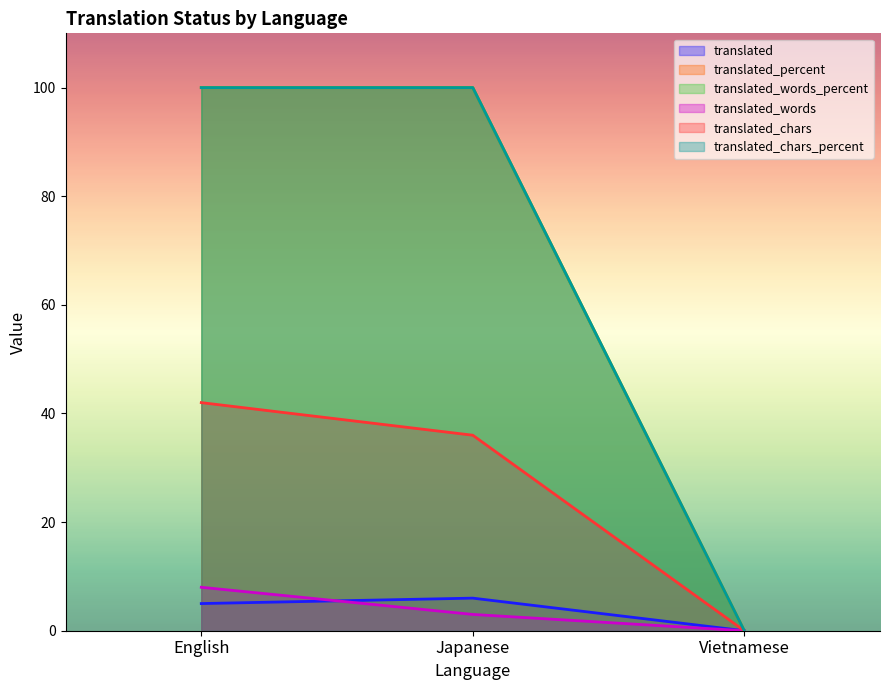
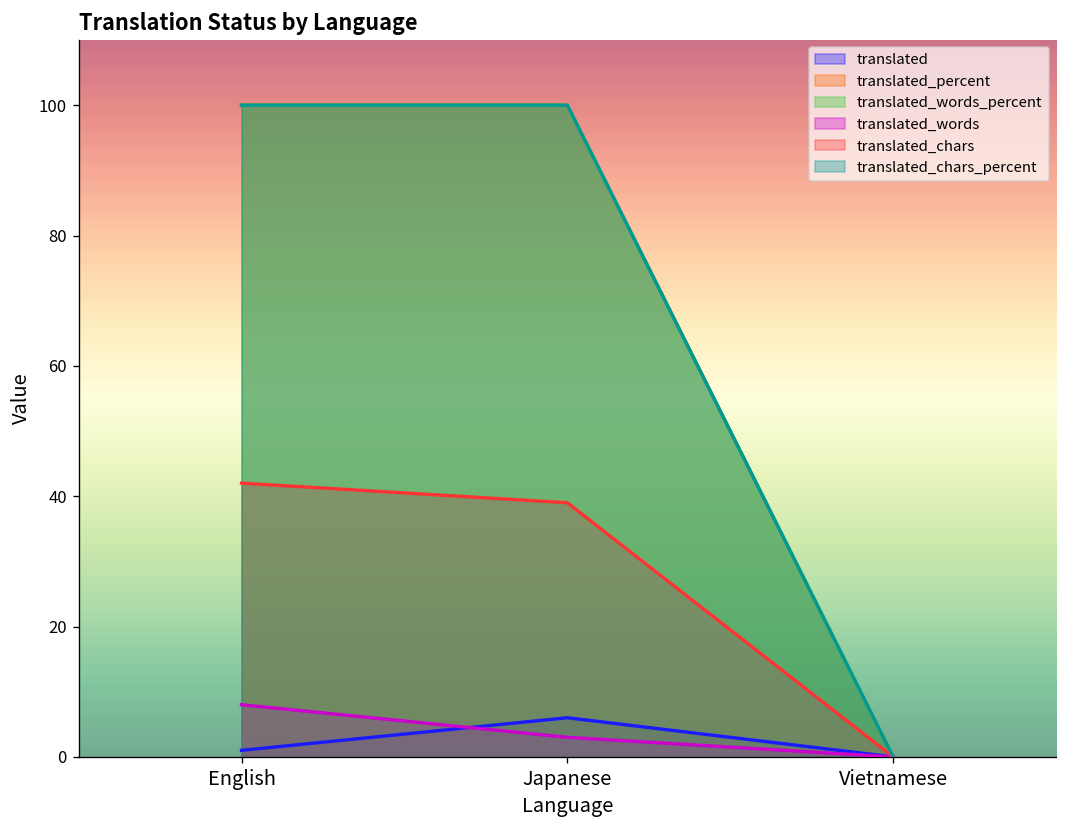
translated, English: 5 -> 1
translated_chars, Japanese: 36 -> 39
